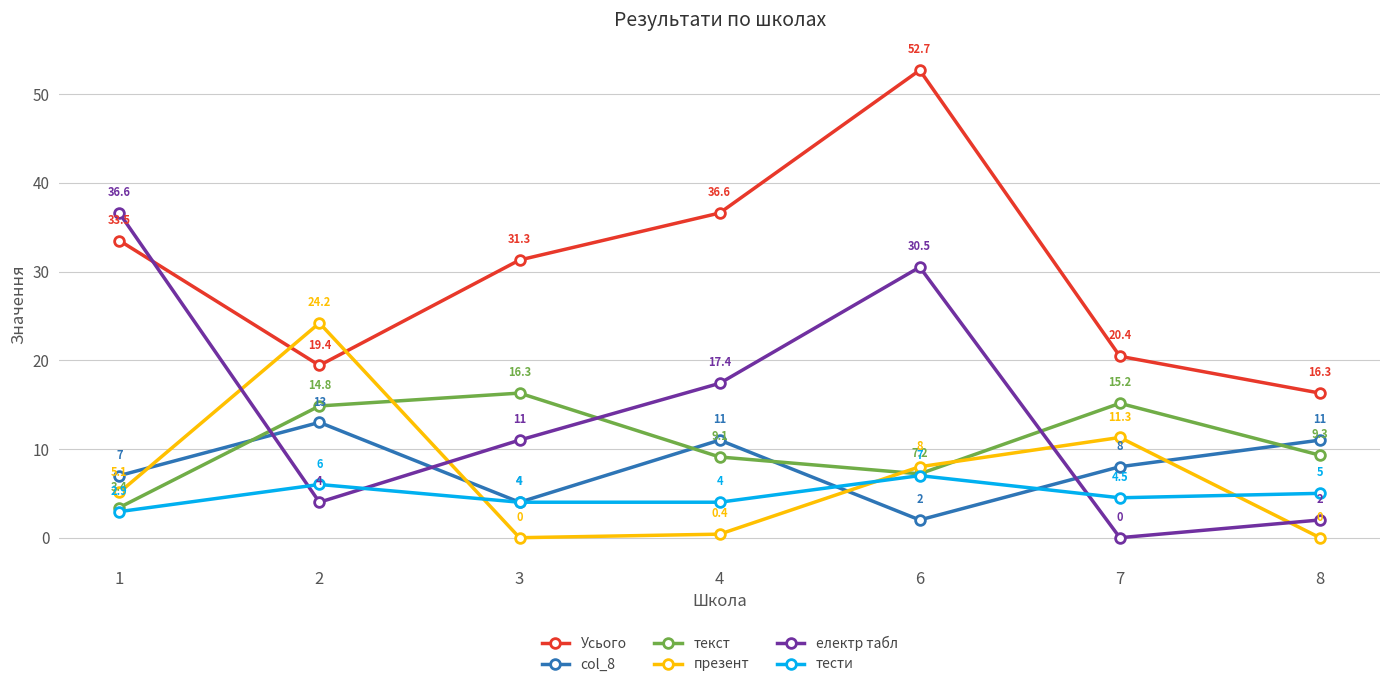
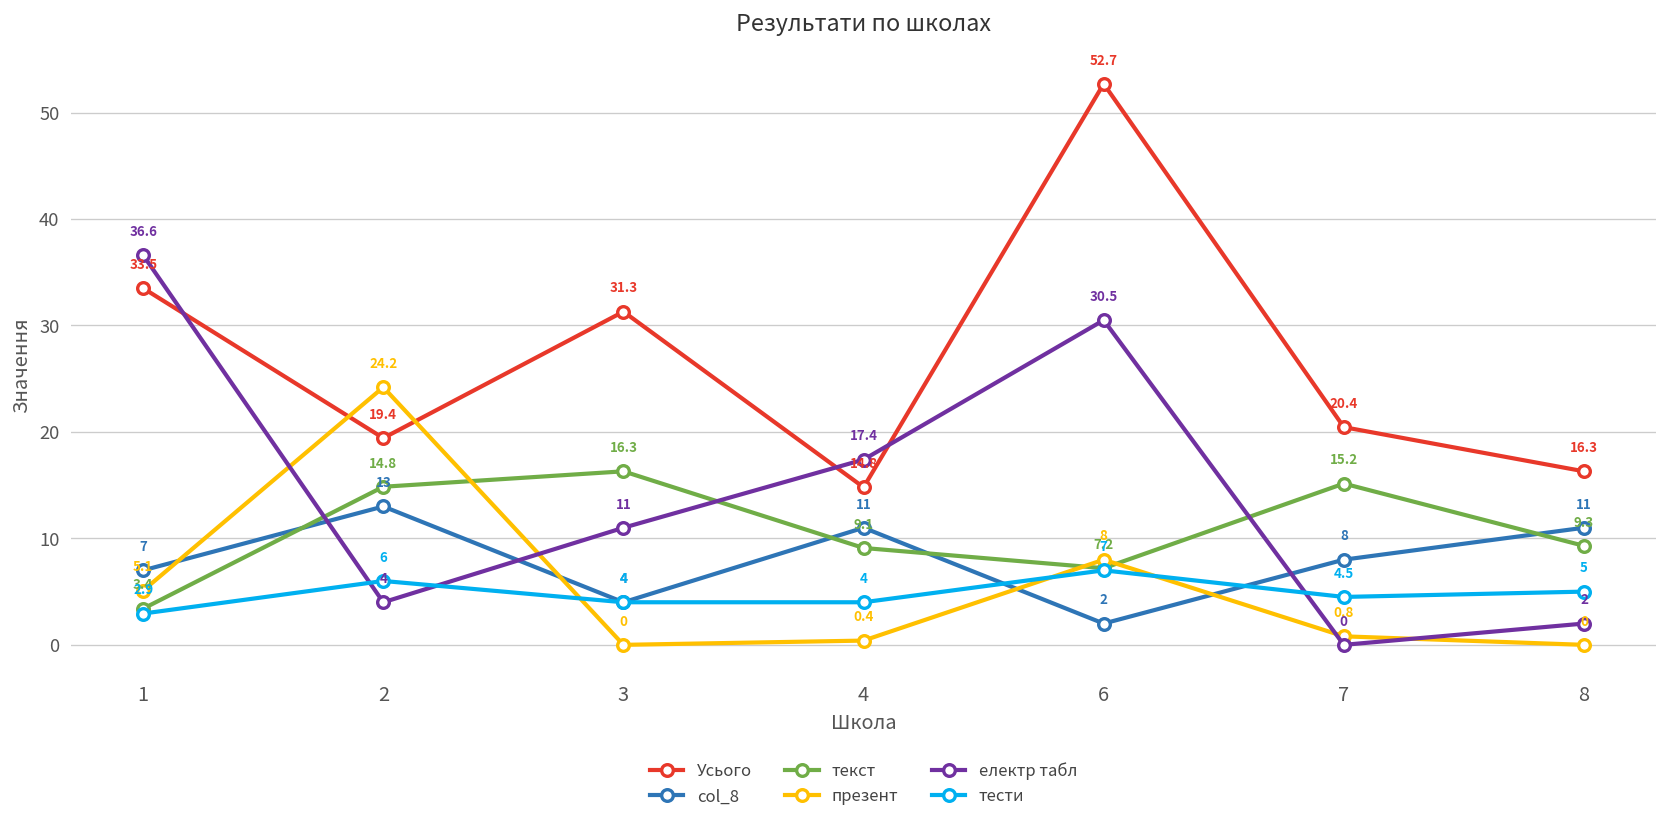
Усього, 4: 36.6 -> 14.8
презент, 7: 11.3 -> 0.8
